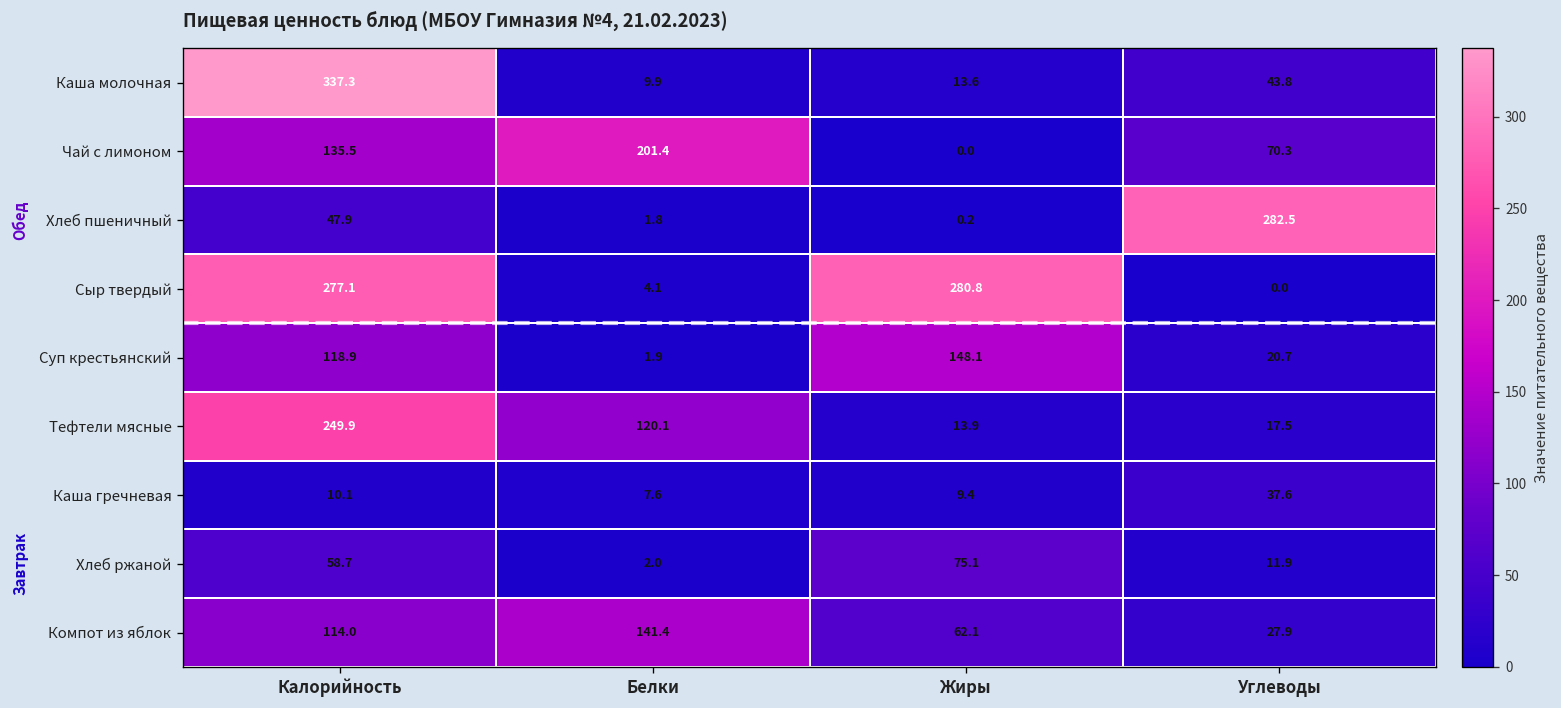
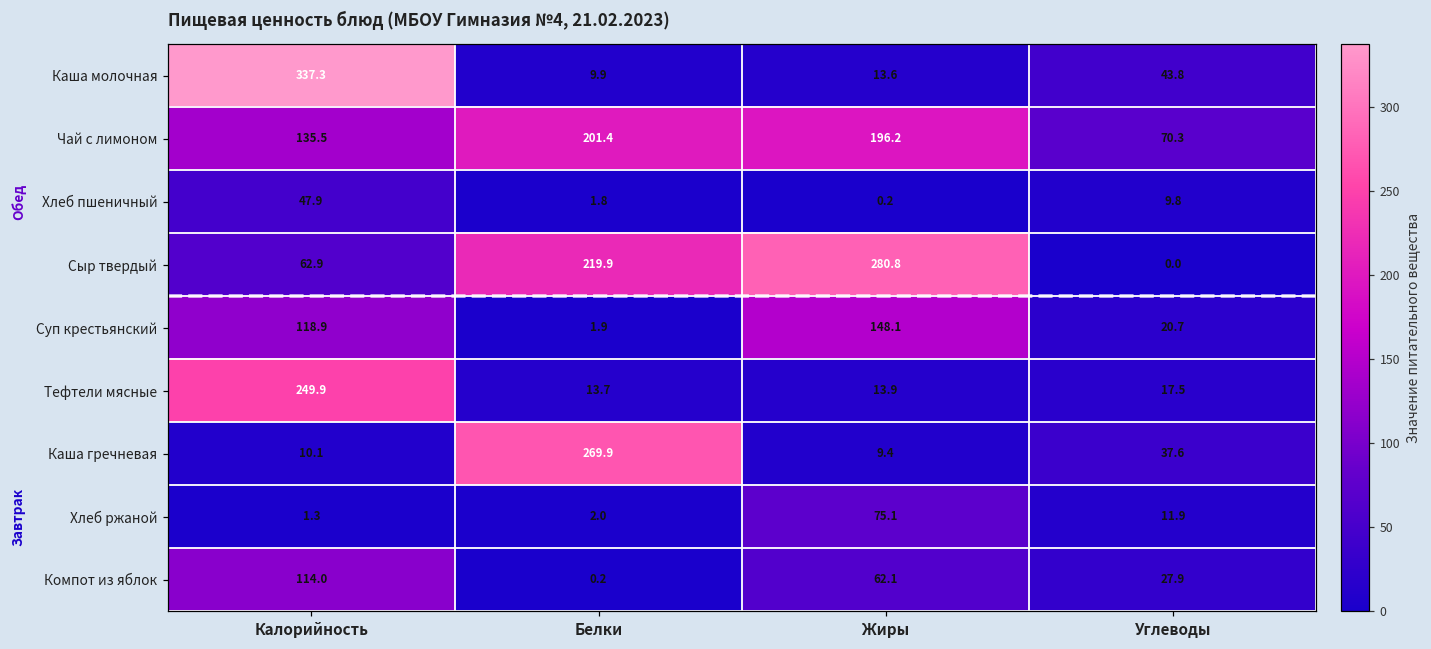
Чай с лимоном, Жиры: 0.0 -> 196.2
Хлеб пшеничный, Углеводы: 282.5 -> 9.8
Сыр твердый, Калорийность: 277.1 -> 62.9
Сыр твердый, Белки: 4.1 -> 219.9
Тефтели мясные, Белки: 120.1 -> 13.7
Каша гречневая, Белки: 7.6 -> 269.9
Хлеб ржаной, Калорийность: 58.7 -> 1.3
Компот из яблок, Белки: 141.4 -> 0.2
